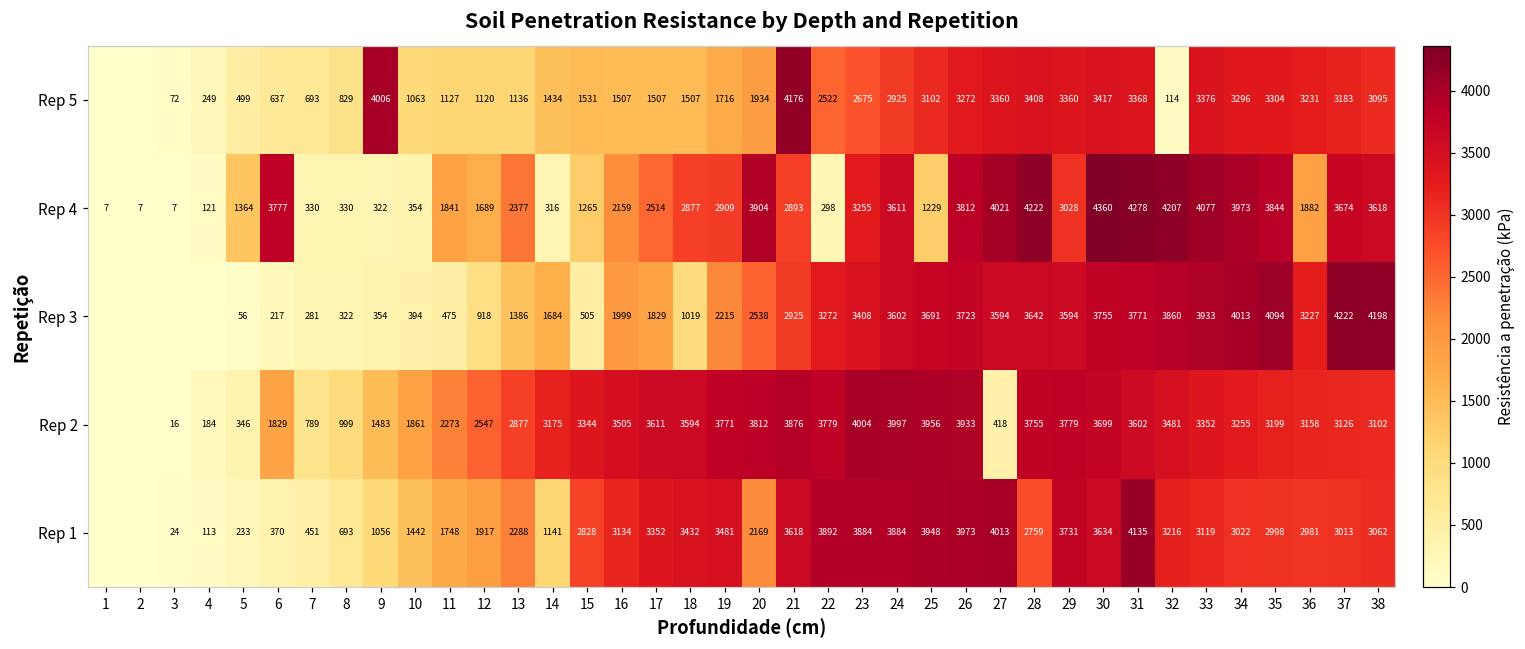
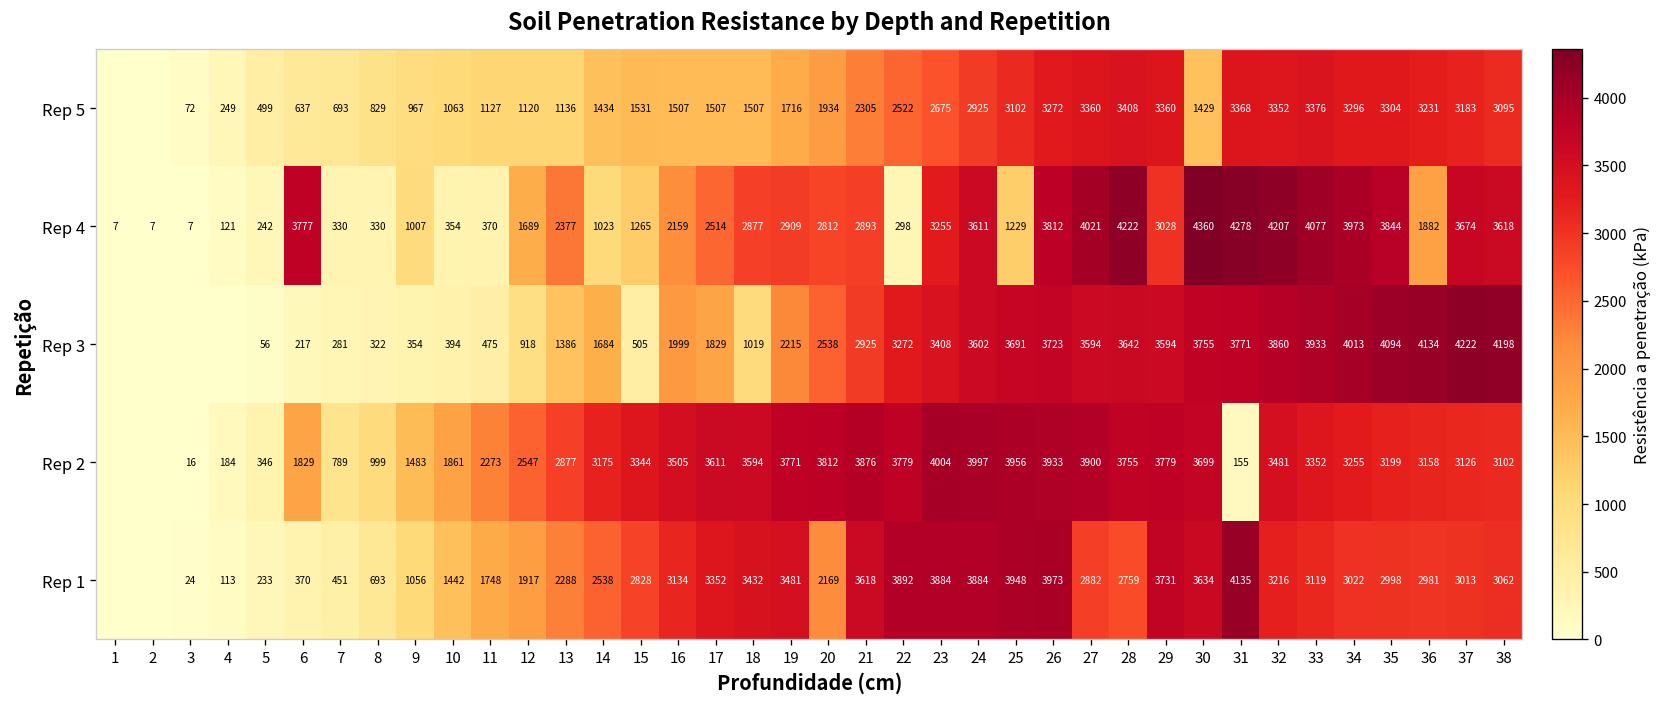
Rep 5, 9: 4006 -> 967
Rep 5, 21: 4176 -> 2305
Rep 5, 30: 3417 -> 1429
Rep 5, 32: 114 -> 3352
Rep 4, 5: 1364 -> 242
Rep 4, 9: 322 -> 1007
Rep 4, 11: 1841 -> 370
Rep 4, 14: 316 -> 1023
Rep 4, 20: 3904 -> 2812
Rep 3, 36: 3227 -> 4134
Rep 2, 27: 418 -> 3900
Rep 2, 31: 3602 -> 155
Rep 1, 14: 1141 -> 2538
Rep 1, 27: 4013 -> 2882
